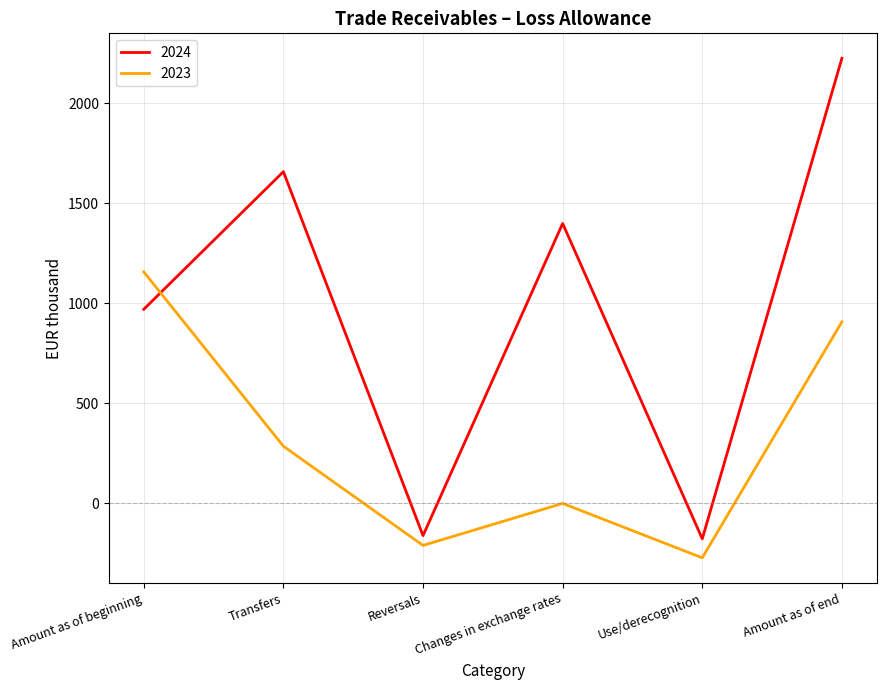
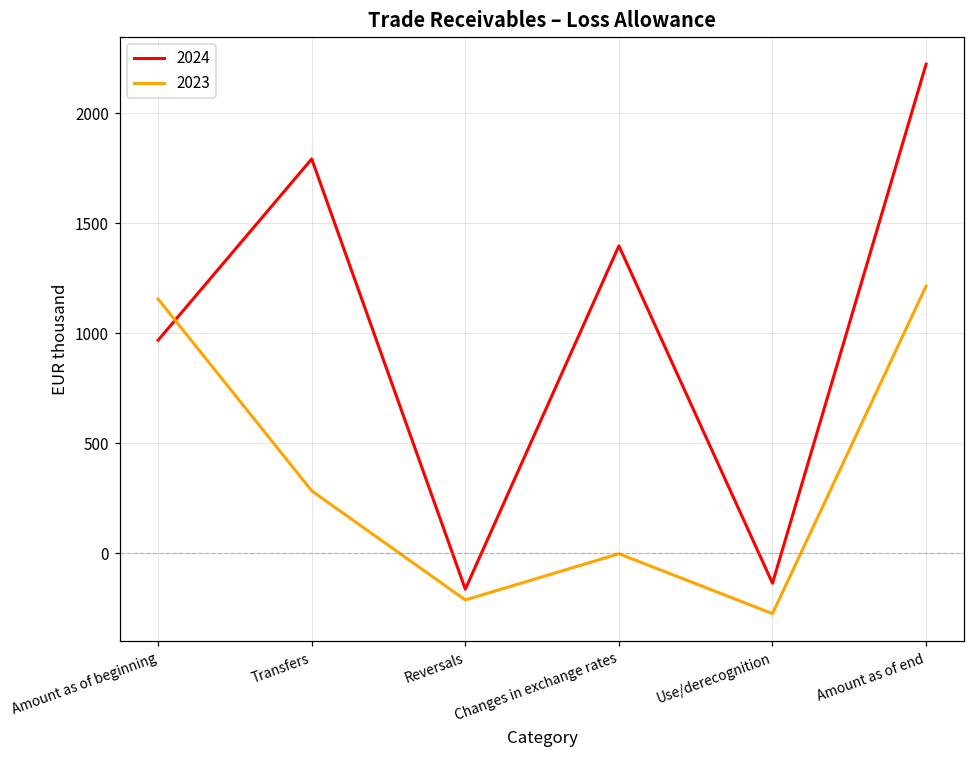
2024, Transfers: 1660 -> 1790
2024, Use/derecognition: -180 -> -140
2023, Amount as of end: 910 -> 1220
